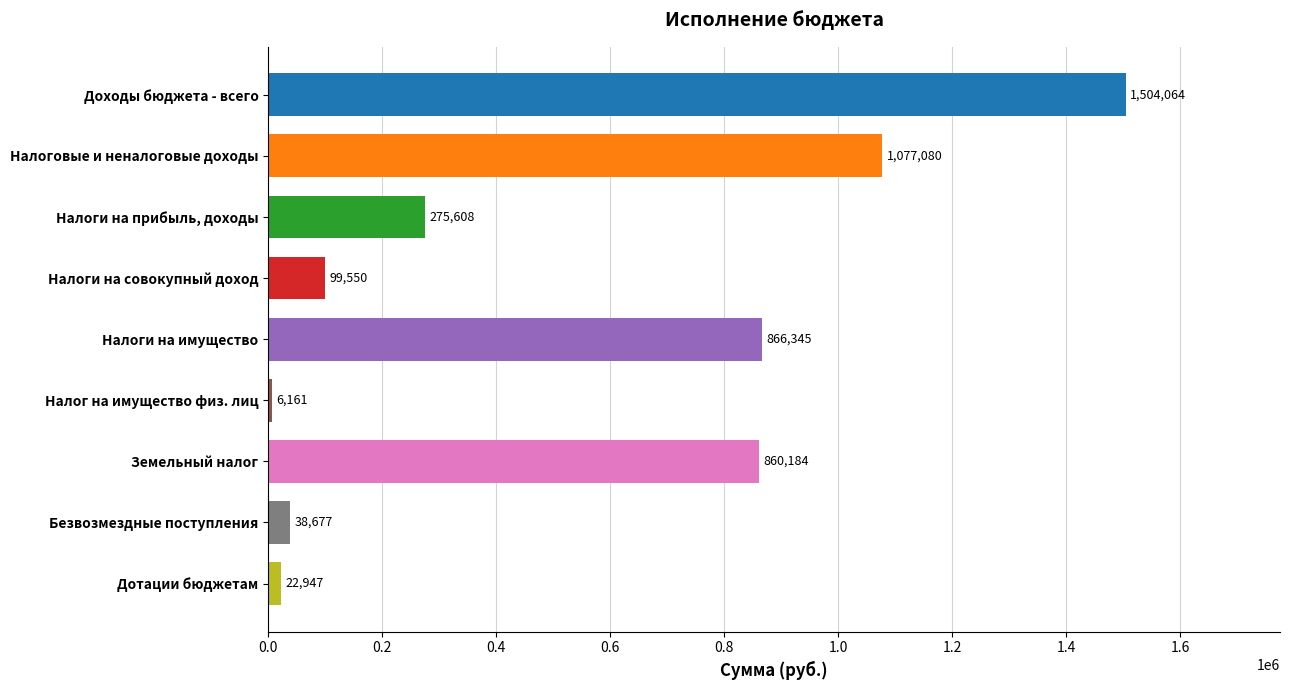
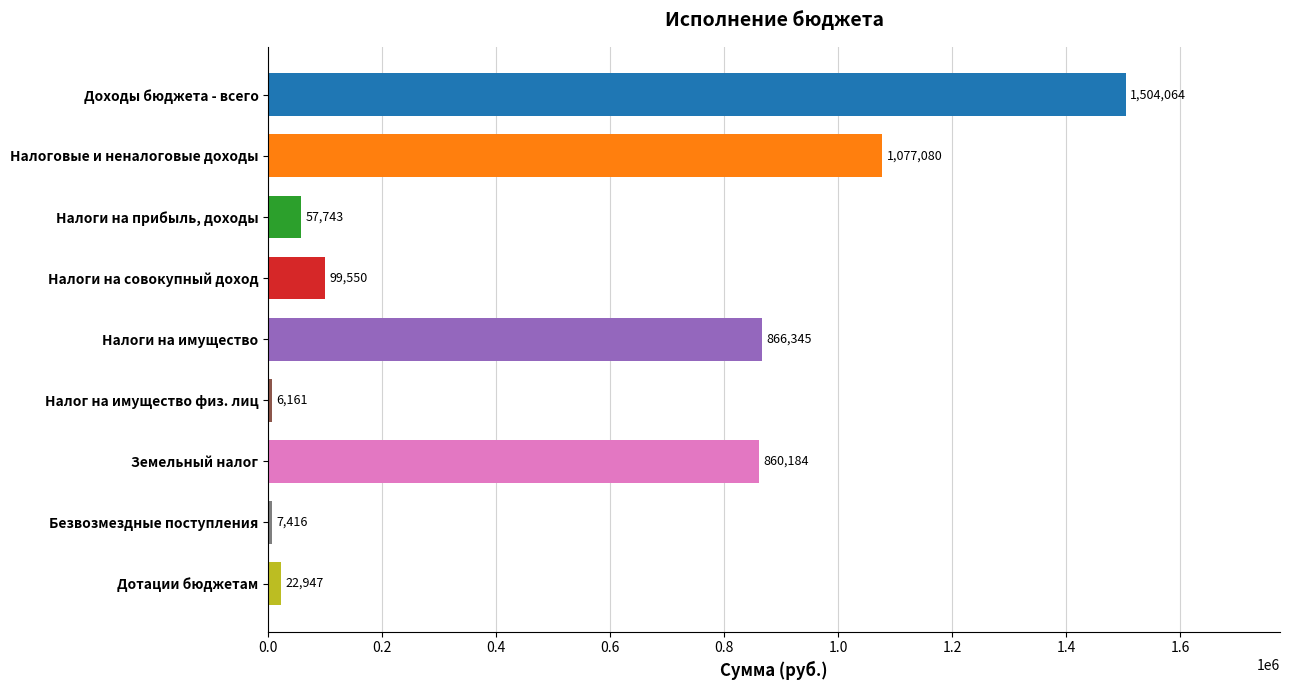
Налоги на прибыль, доходы: 275,608 -> 57,743
Безвозмездные поступления: 38,677 -> 7,416
